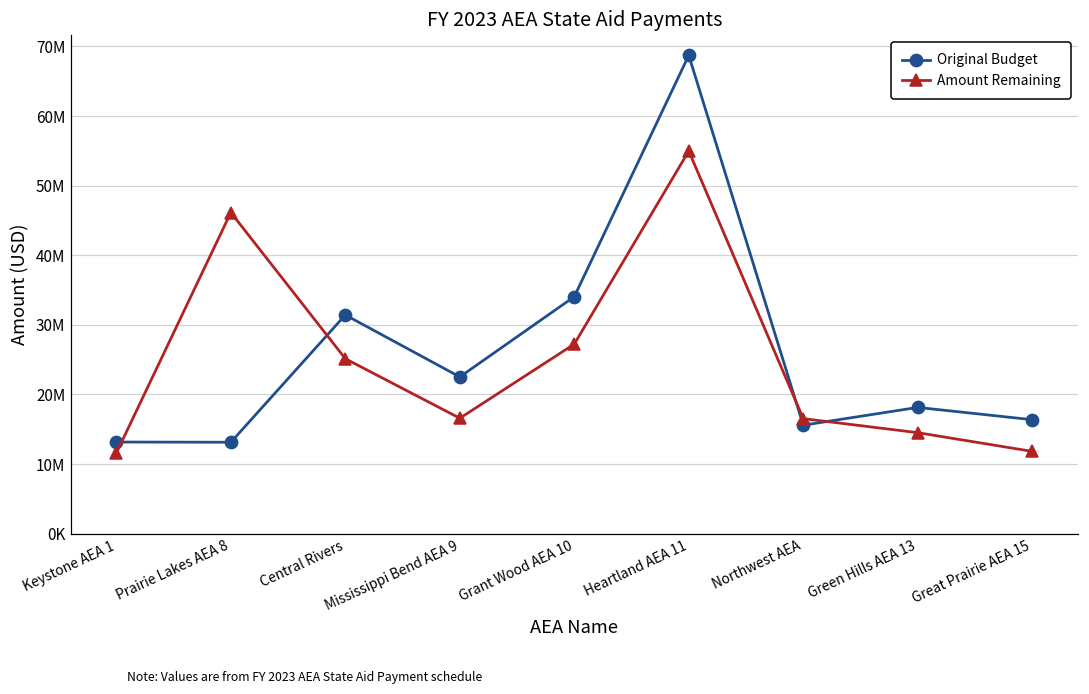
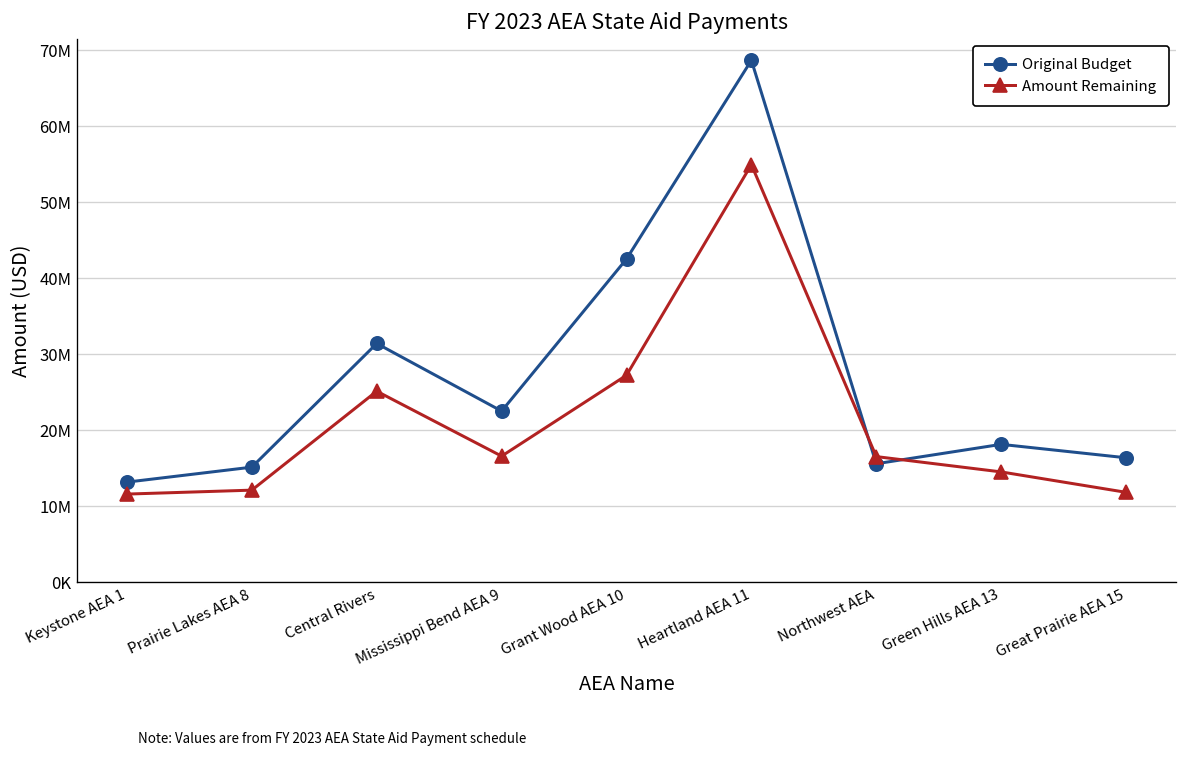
Original Budget, Prairie Lakes AEA 8: 13000000 -> 15000000
Amount Remaining, Prairie Lakes AEA 8: 46000000 -> 12000000
Original Budget, Grant Wood AEA 10: 34000000 -> 43000000
